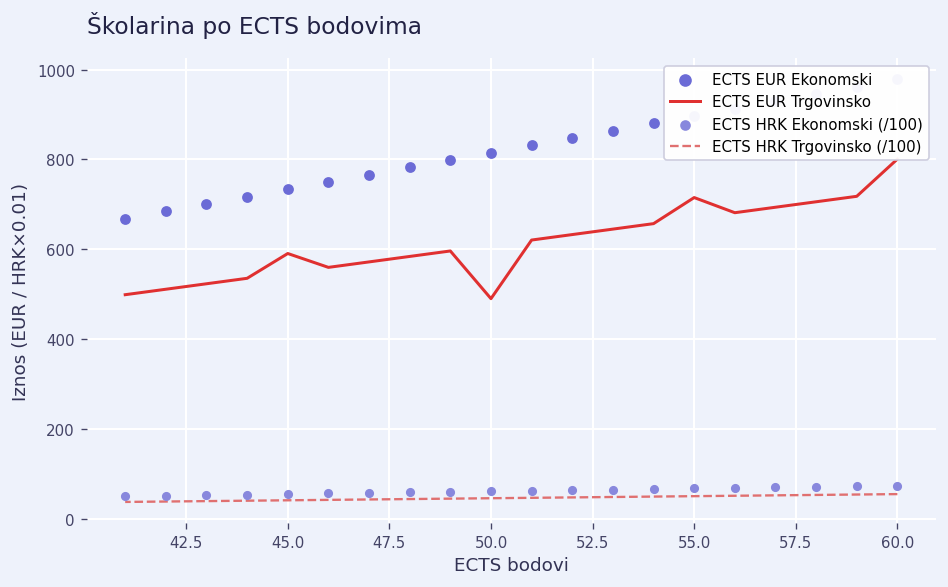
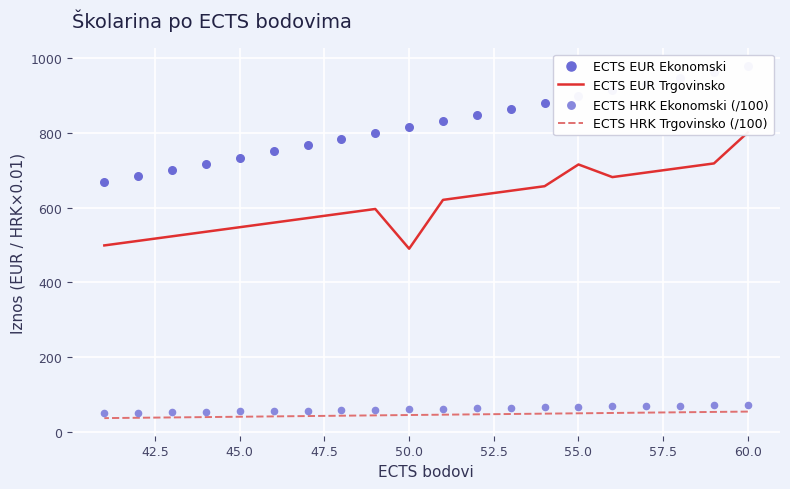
ECTS EUR Trgovinsko, 45.0: 590 -> 550
